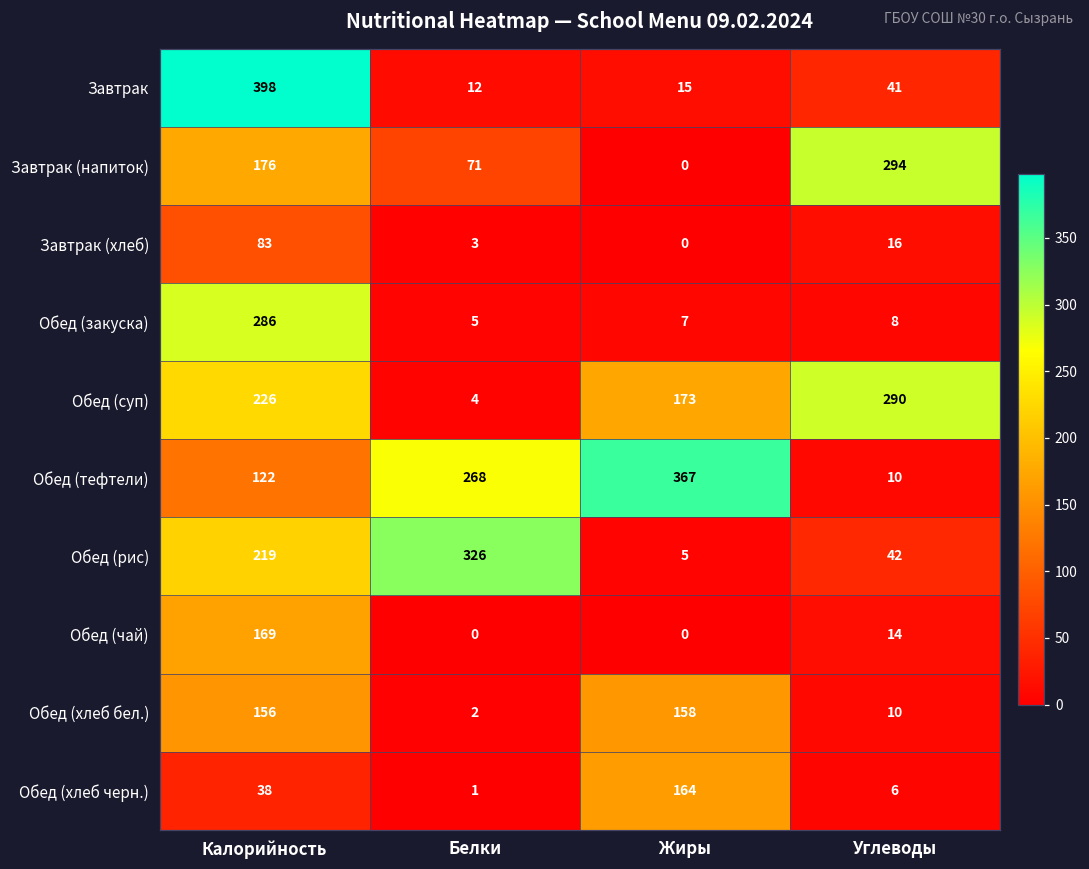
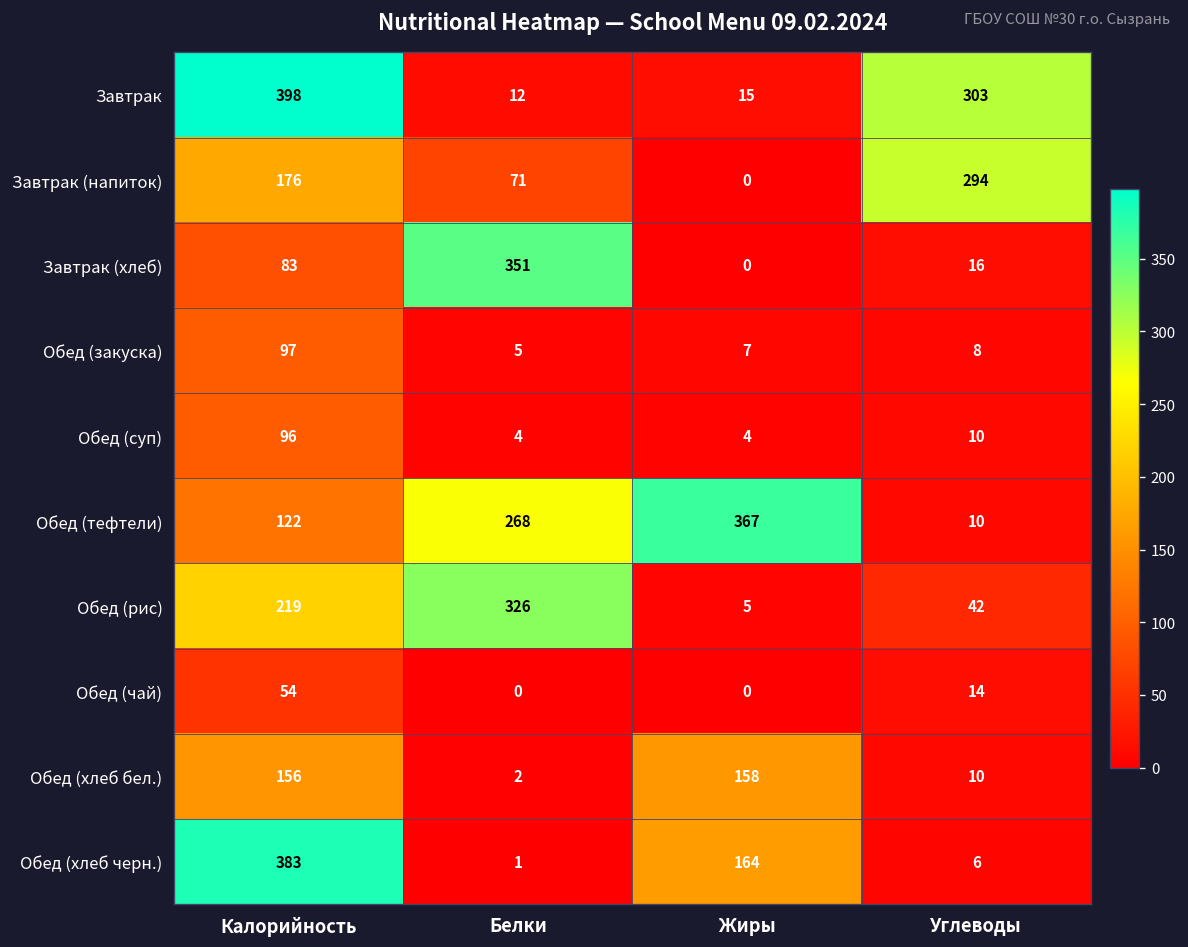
Завтрак, Углеводы: 41 -> 303
Завтрак (хлеб), Белки: 3 -> 351
Обед (закуска), Калорийность: 286 -> 97
Обед (суп), Калорийность: 226 -> 96
Обед (суп), Жиры: 173 -> 4
Обед (суп), Углеводы: 290 -> 10
Обед (чай), Калорийность: 169 -> 54
Обед (хлеб черн.), Калорийность: 38 -> 383
